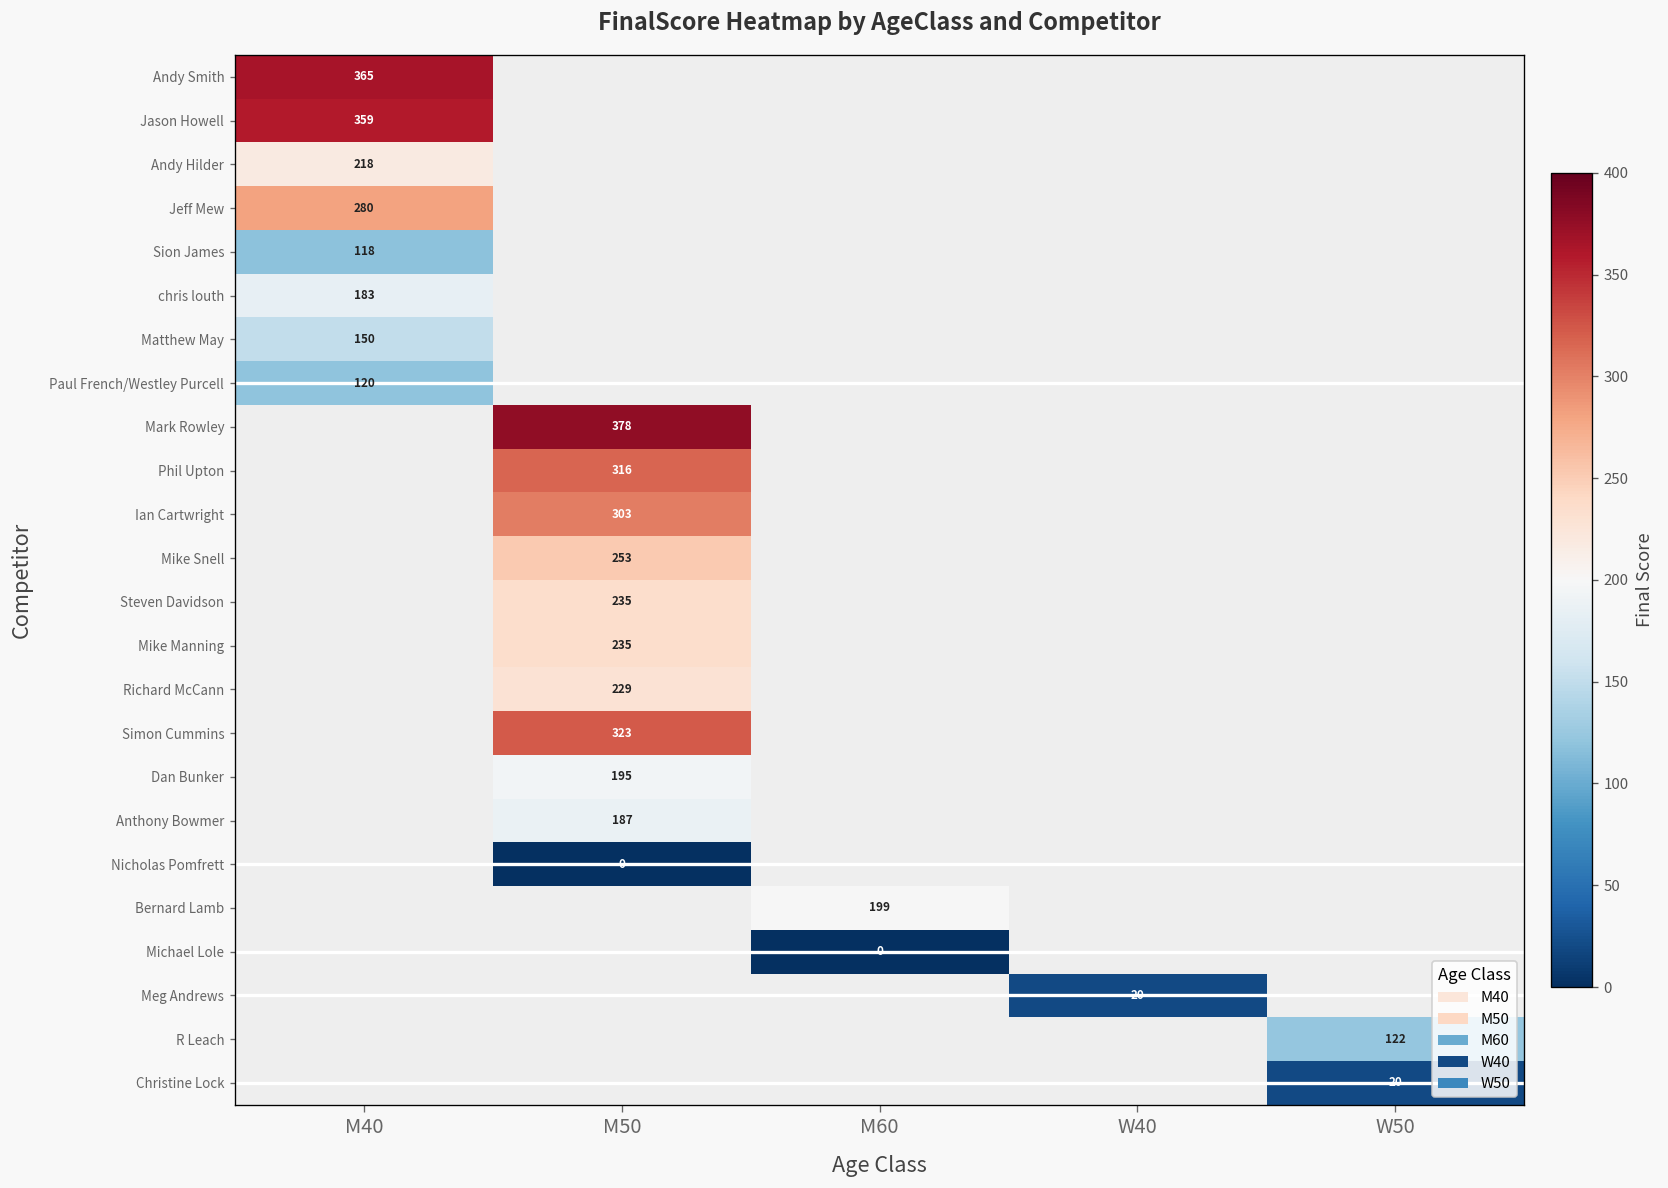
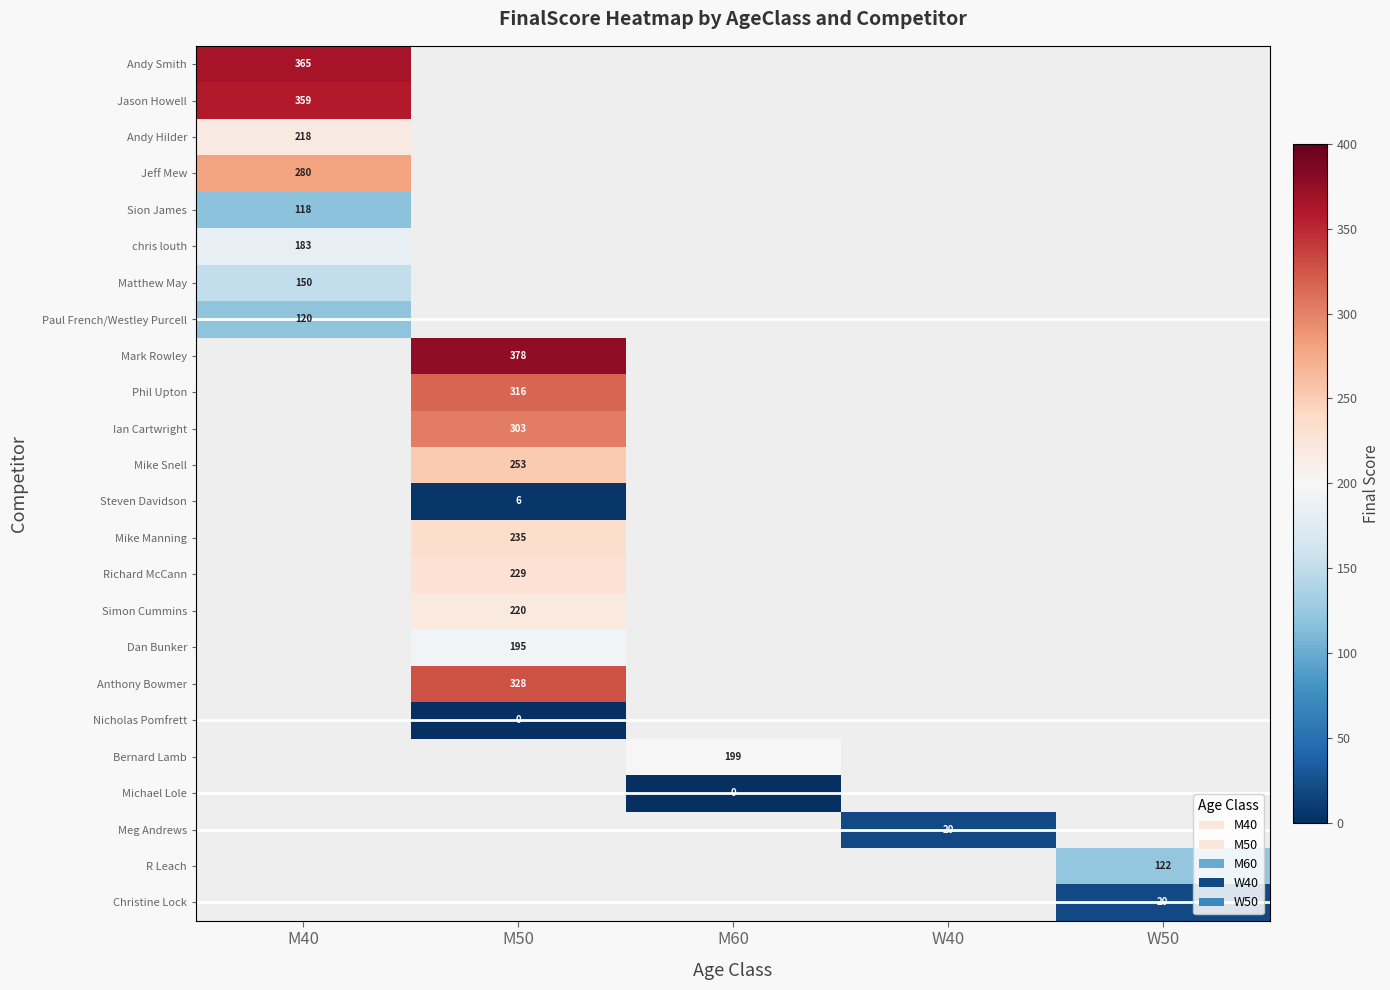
Steven Davidson, M50: 235 -> 6
Simon Cummins, M50: 323 -> 220
Anthony Bowmer, M50: 187 -> 328
